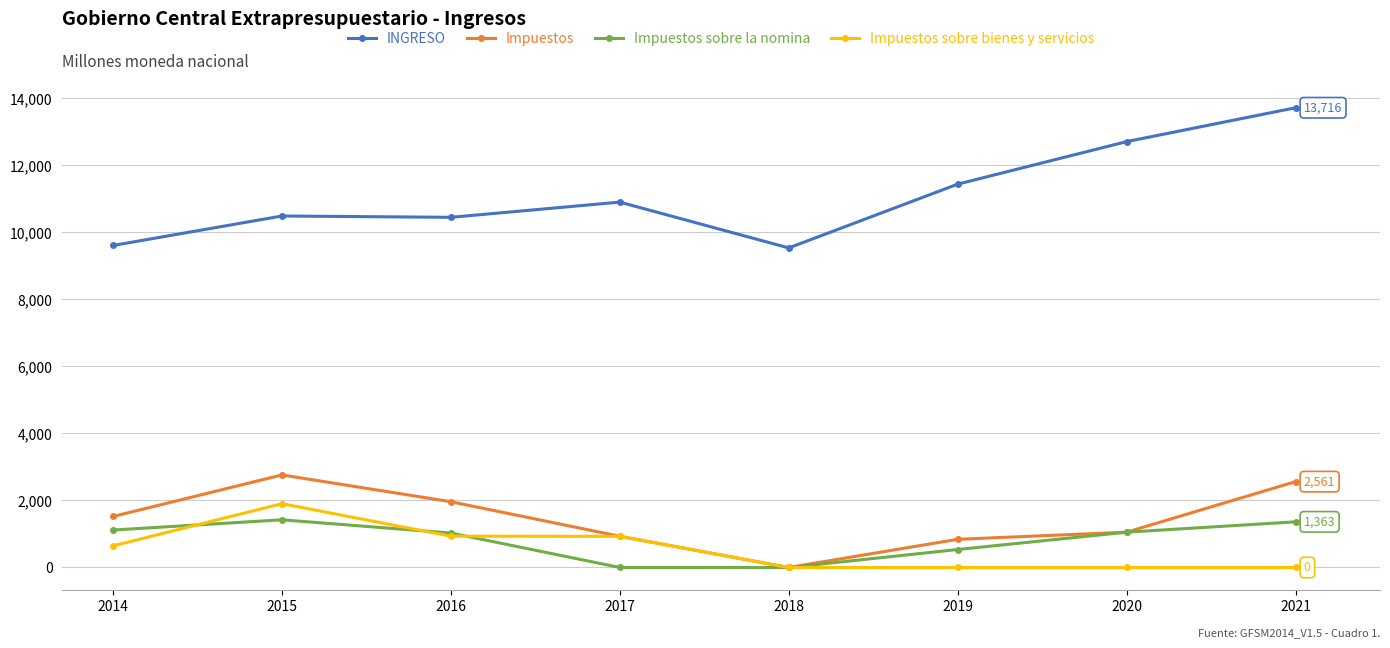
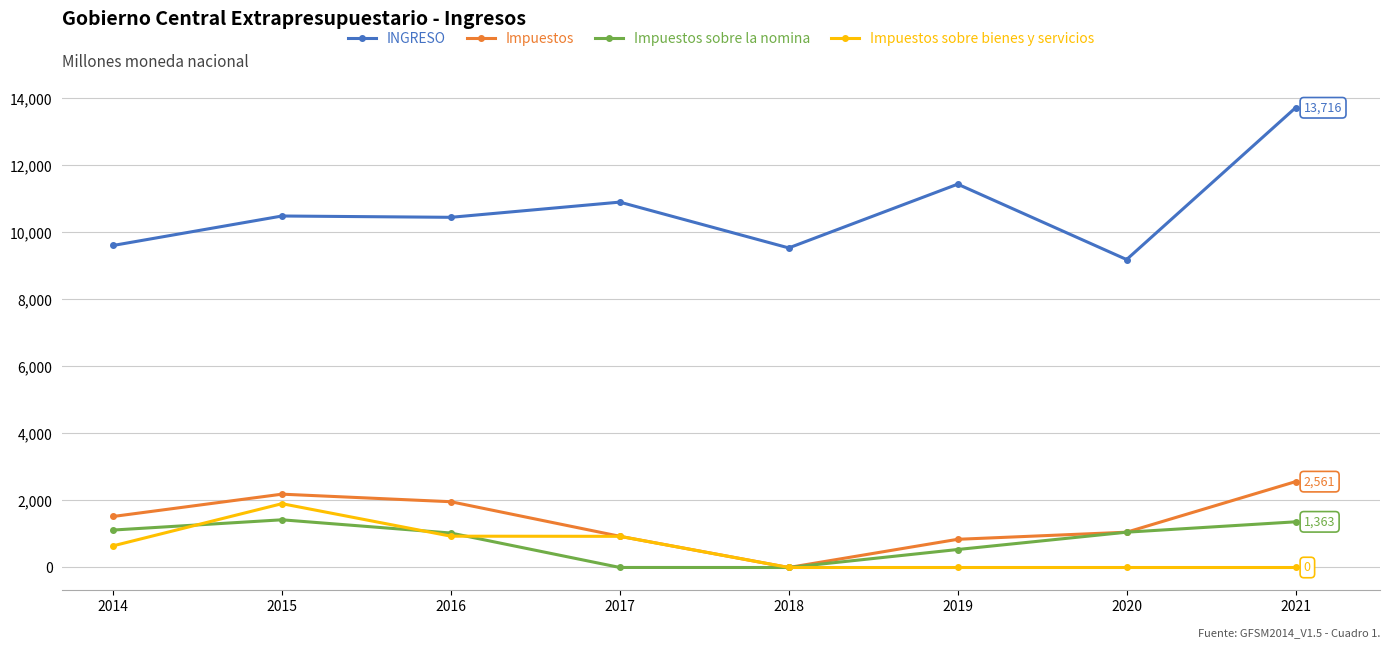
Impuestos, 2015: 2,800 -> 2,200
INGRESO, 2020: 12,700 -> 9,200
